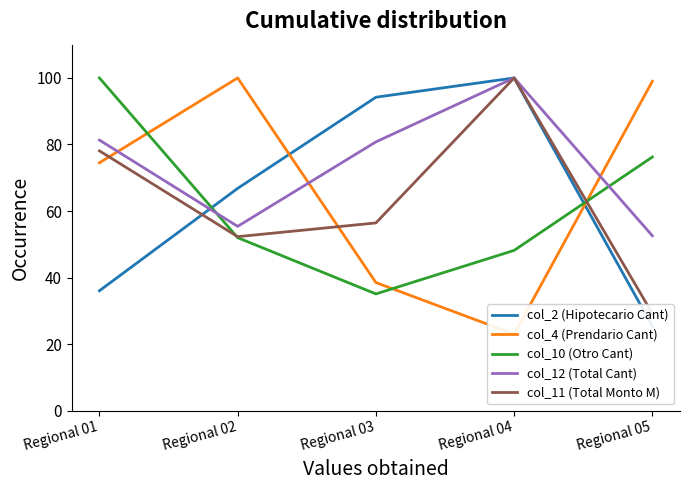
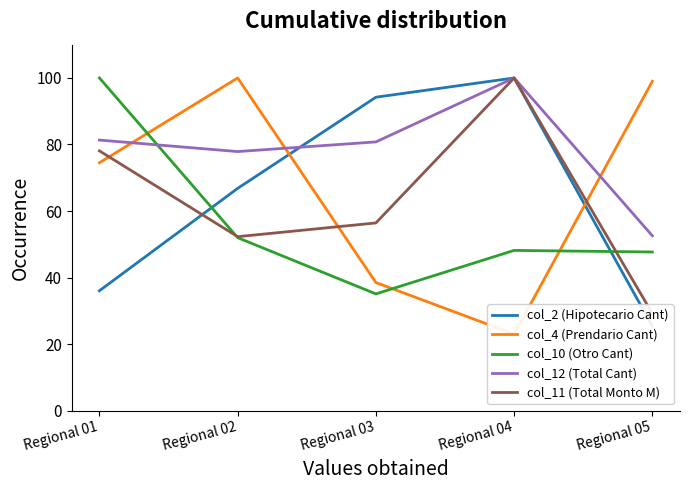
col_12 (Total Cant), Regional 02: 55 -> 78
col_10 (Otro Cant), Regional 05: 76 -> 48
